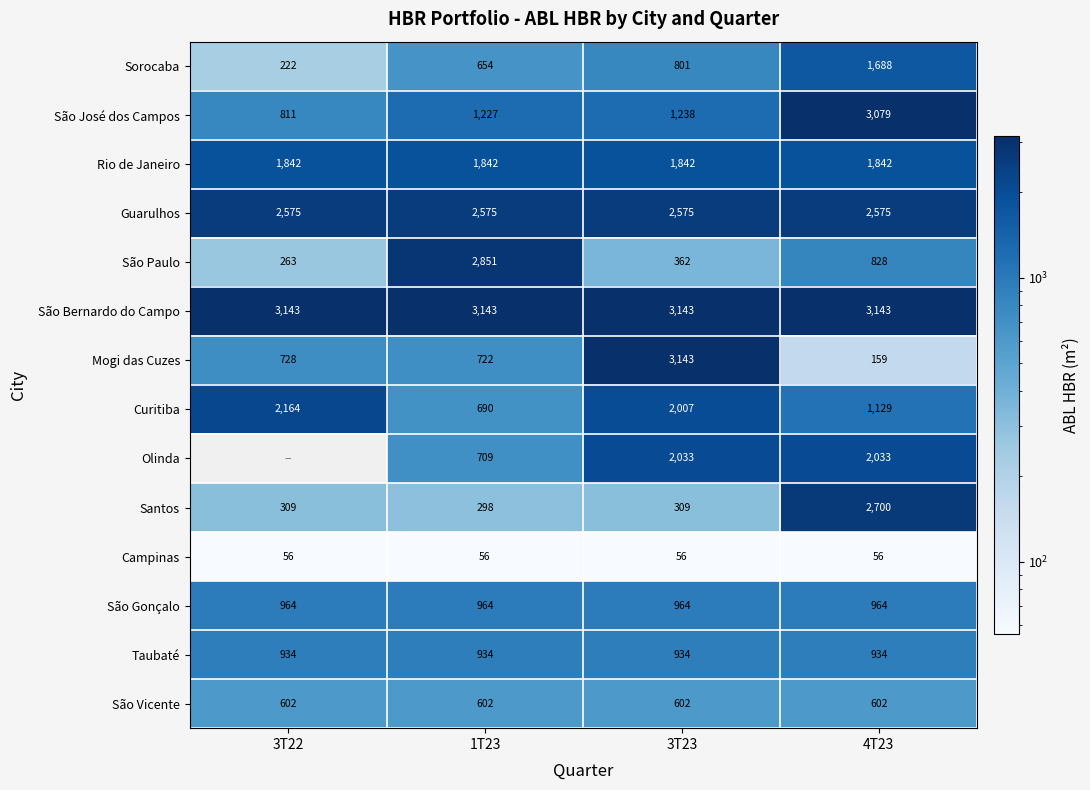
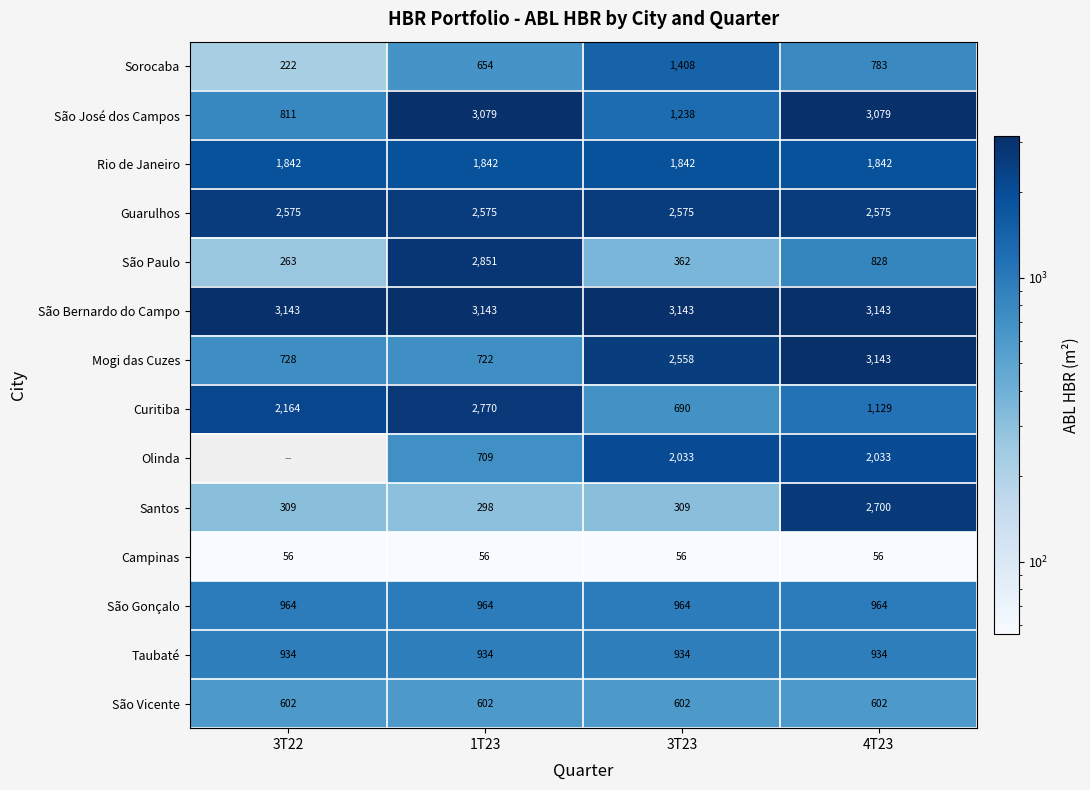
Sorocaba, 3T23: 801 -> 1,408
Sorocaba, 4T23: 1,688 -> 783
São José dos Campos, 1T23: 1,227 -> 3,079
Mogi das Cuzes, 3T23: 3,143 -> 2,558
Mogi das Cuzes, 4T23: 159 -> 3,143
Curitiba, 1T23: 690 -> 2,770
Curitiba, 3T23: 2,007 -> 690
